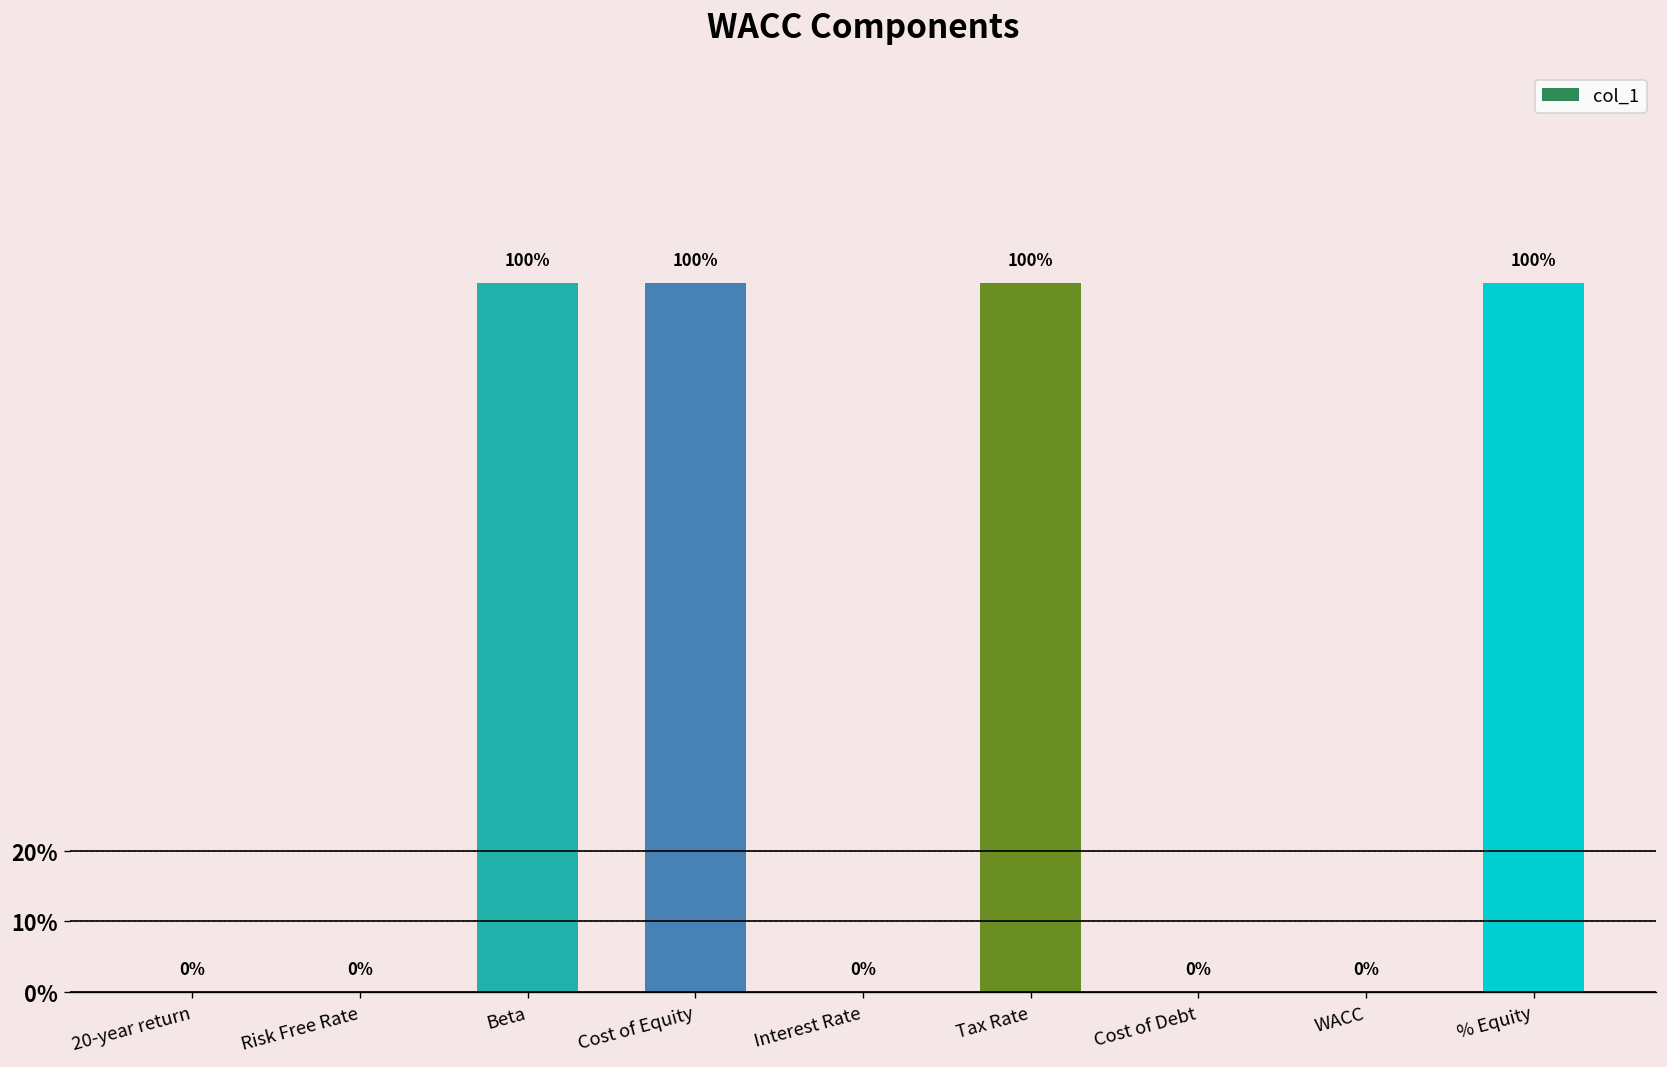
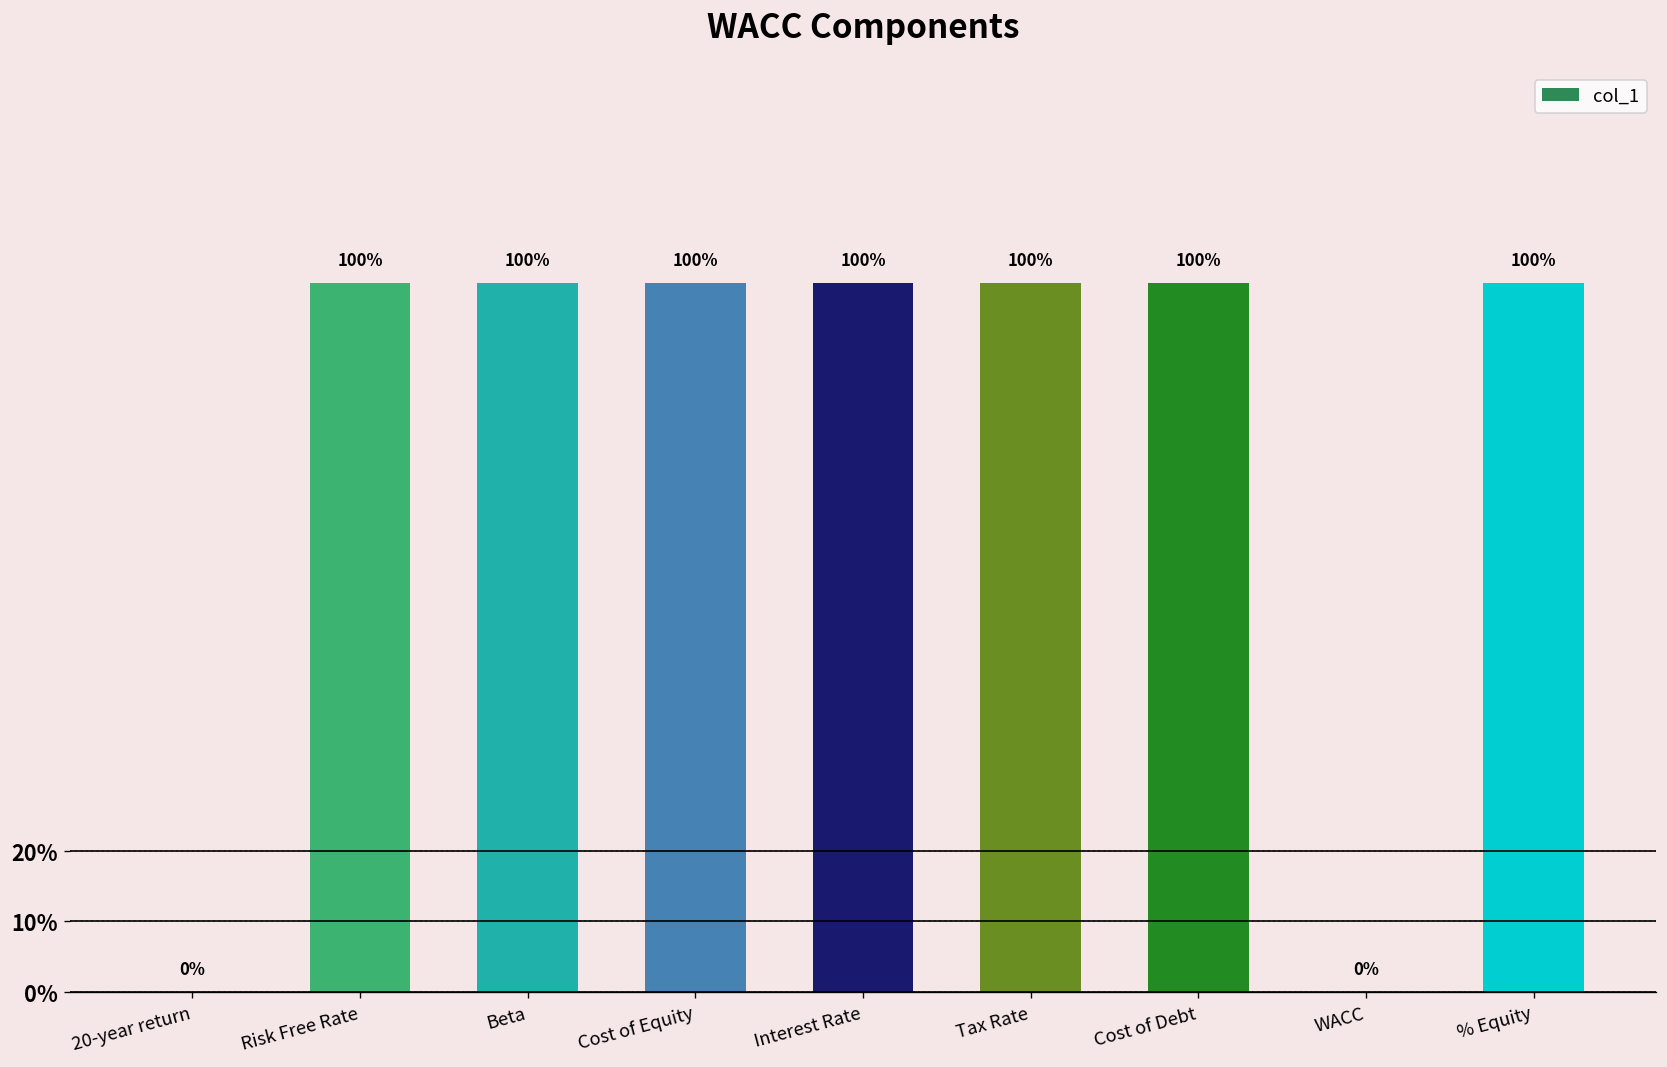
Risk Free Rate: 0% -> 100%
Interest Rate: 0% -> 100%
Cost of Debt: 0% -> 100%
